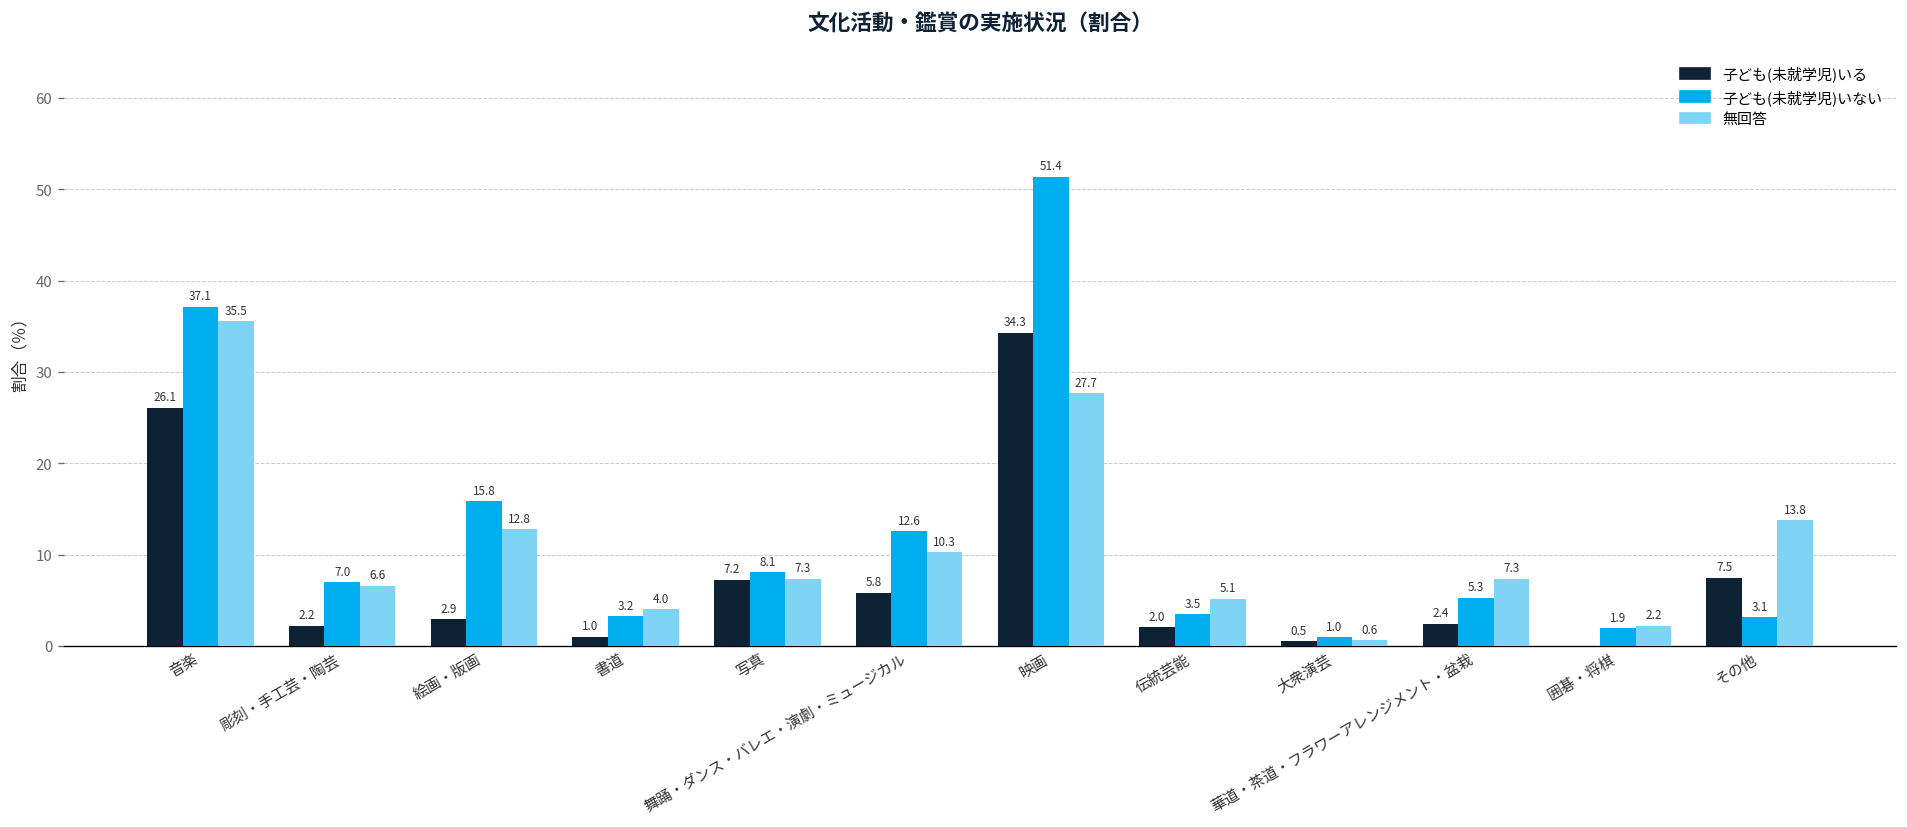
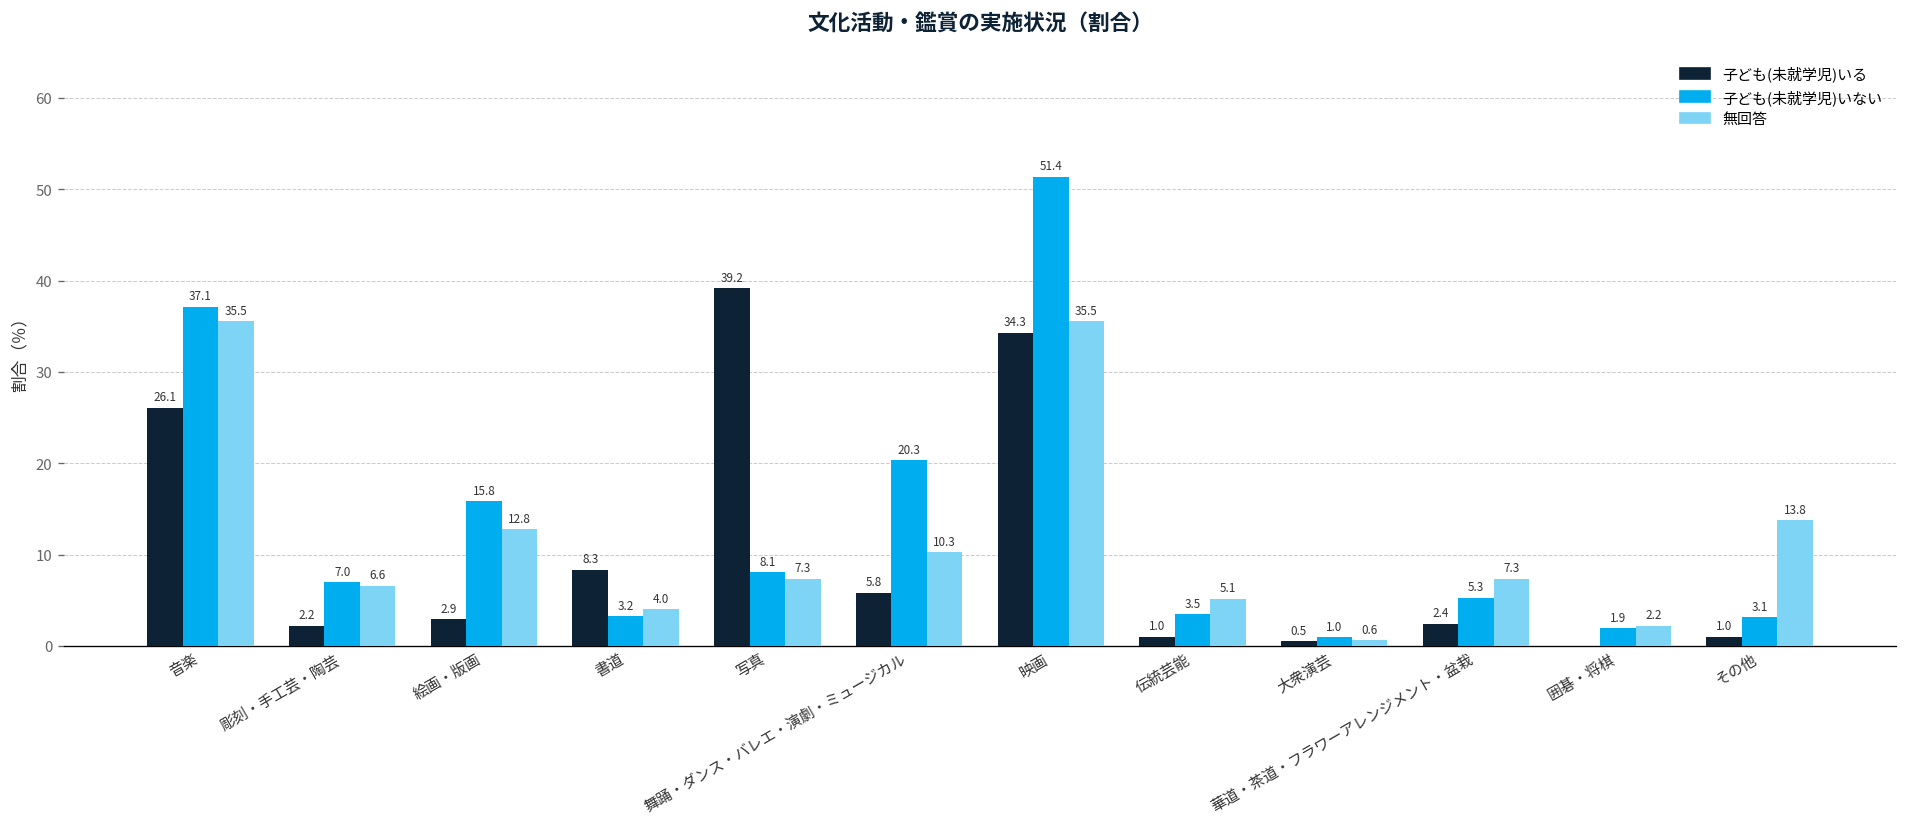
子ども(未就学児)いる, 書道: 1.0 -> 8.3
子ども(未就学児)いる, 写真: 7.2 -> 39.2
子ども(未就学児)いない, 舞踊・ダンス・バレエ・演劇・ミュージカル: 12.6 -> 20.3
無回答, 映画: 27.7 -> 35.5
子ども(未就学児)いる, 伝統芸能: 2.0 -> 1.0
子ども(未就学児)いる, その他: 7.5 -> 1.0
